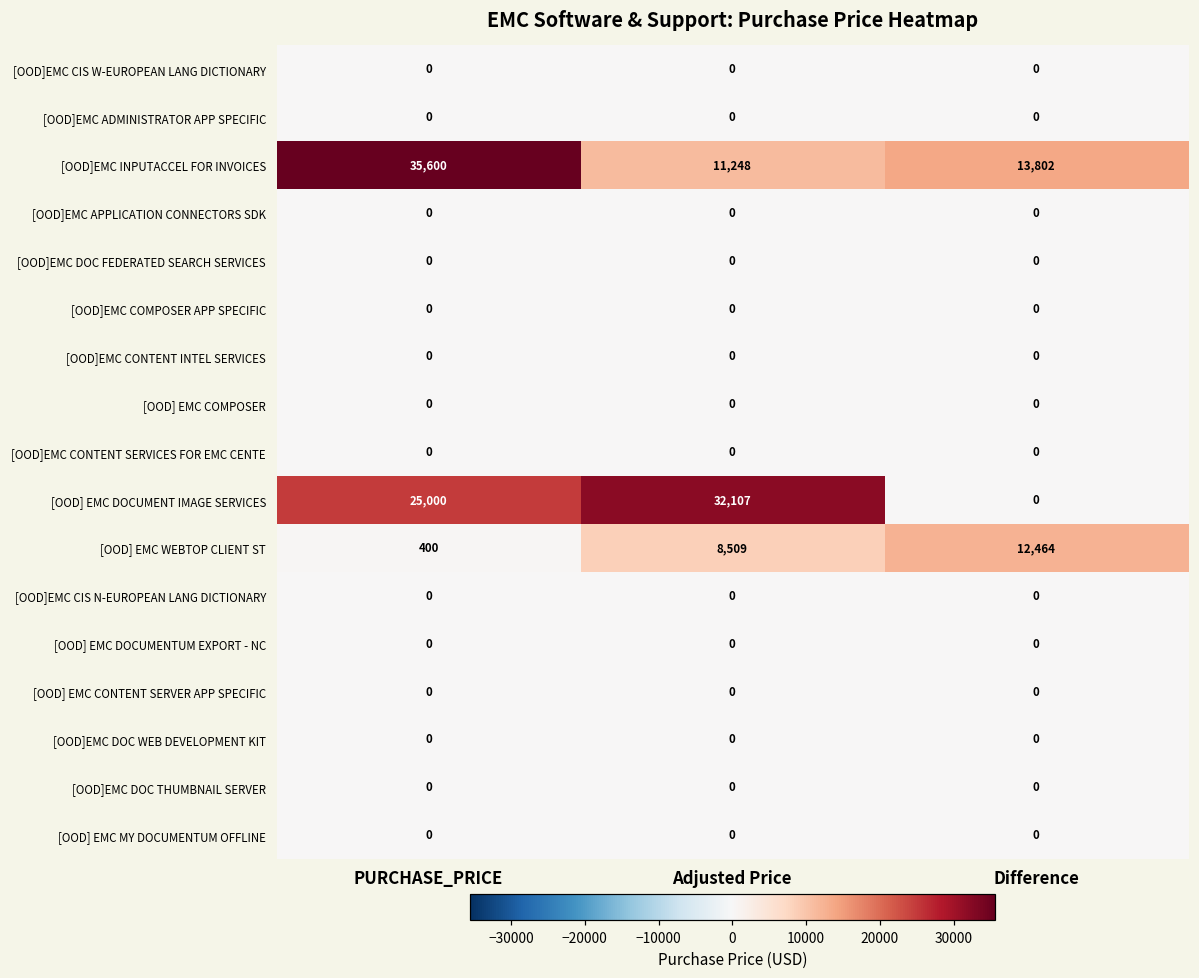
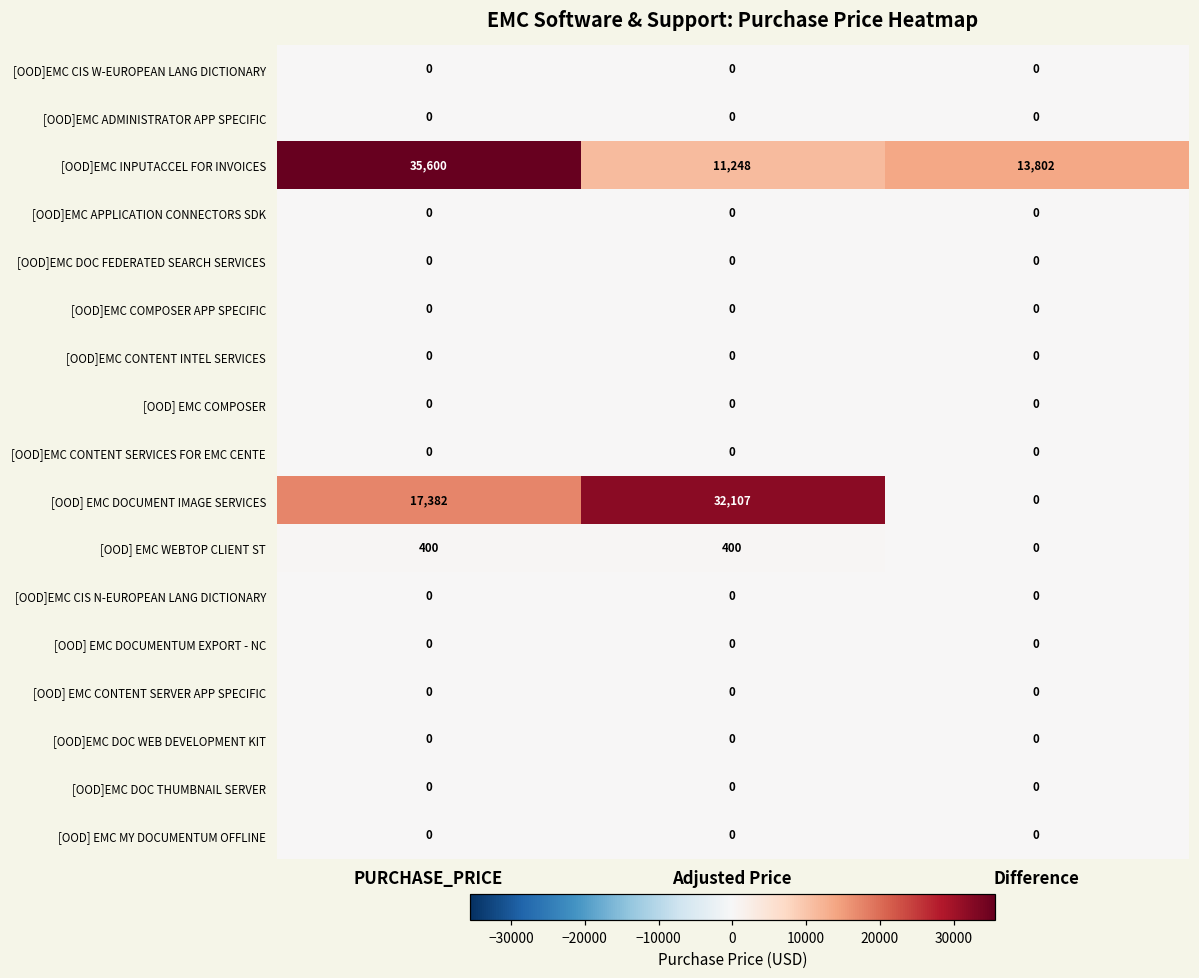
[OOD] EMC DOCUMENT IMAGE SERVICES, PURCHASE_PRICE: 25,000 -> 17,382
[OOD] EMC WEBTOP CLIENT ST, Adjusted Price: 8,509 -> 400
[OOD] EMC WEBTOP CLIENT ST, Difference: 12,464 -> 0
